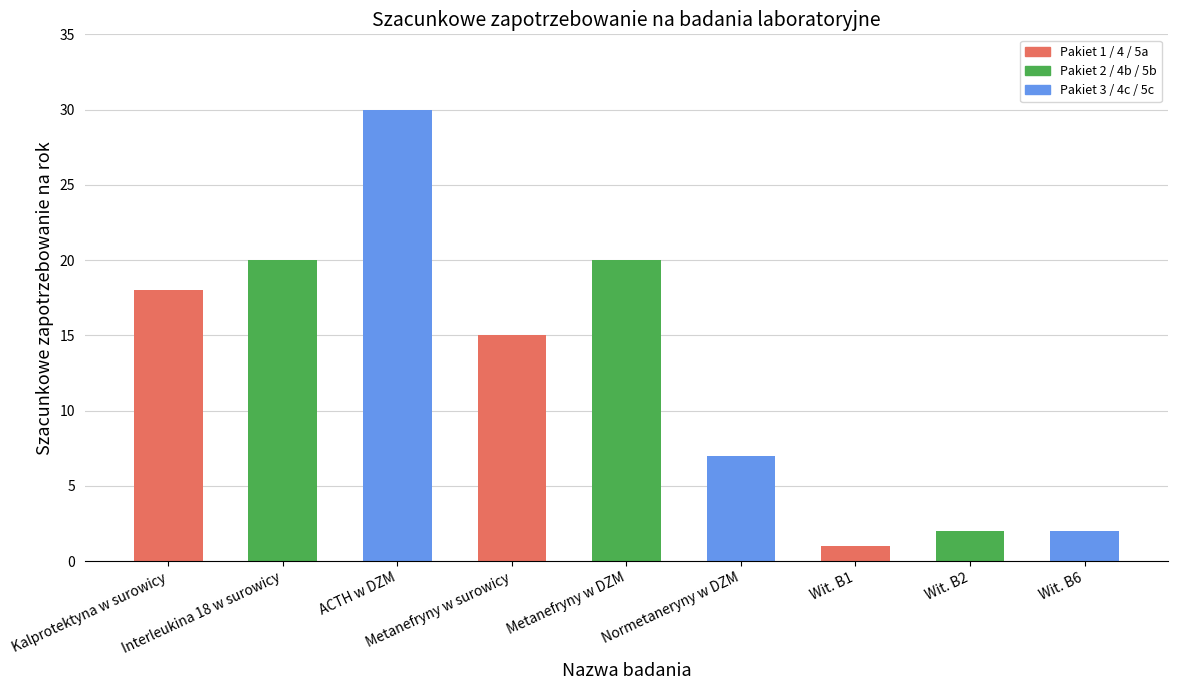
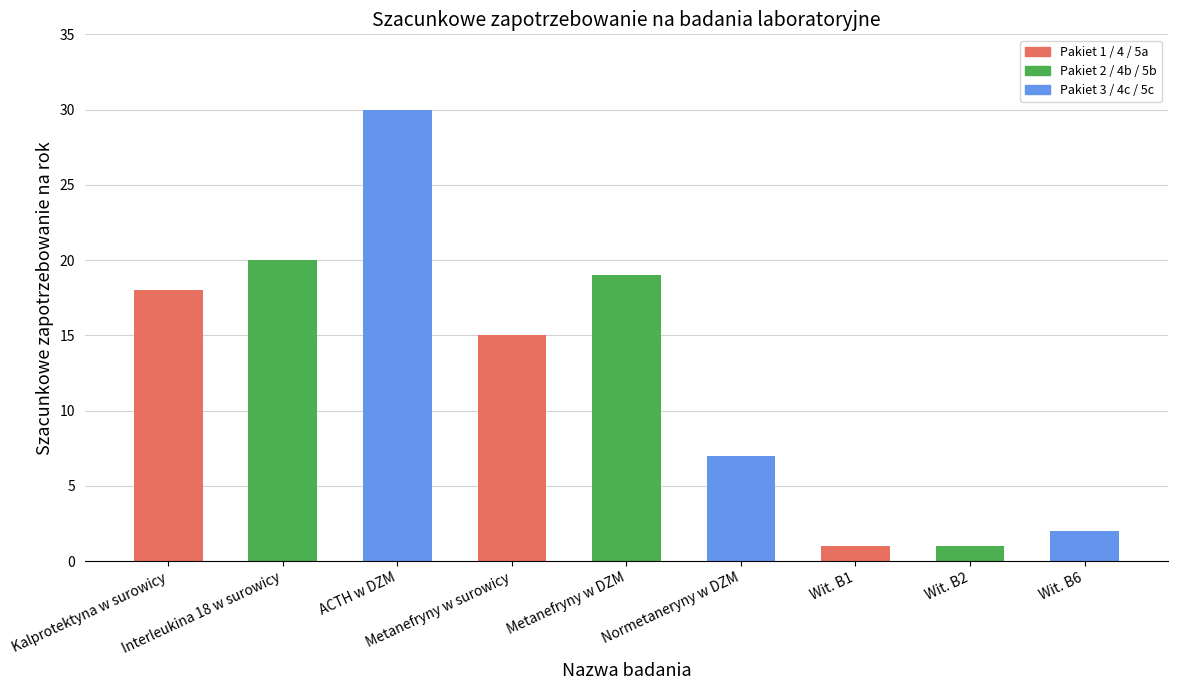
Metanefryny w DZM: 20 -> 19
Wit. B2: 2 -> 1
